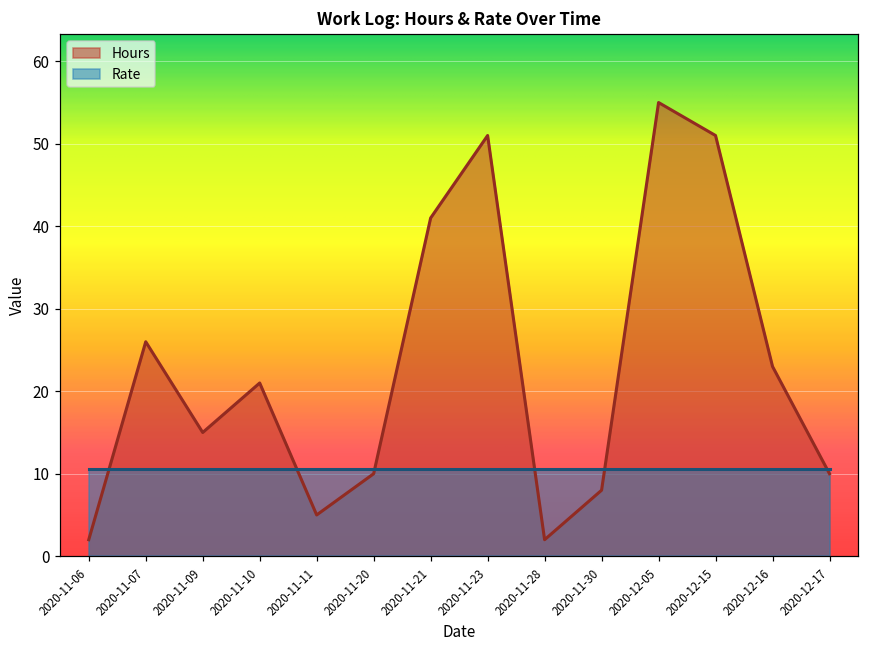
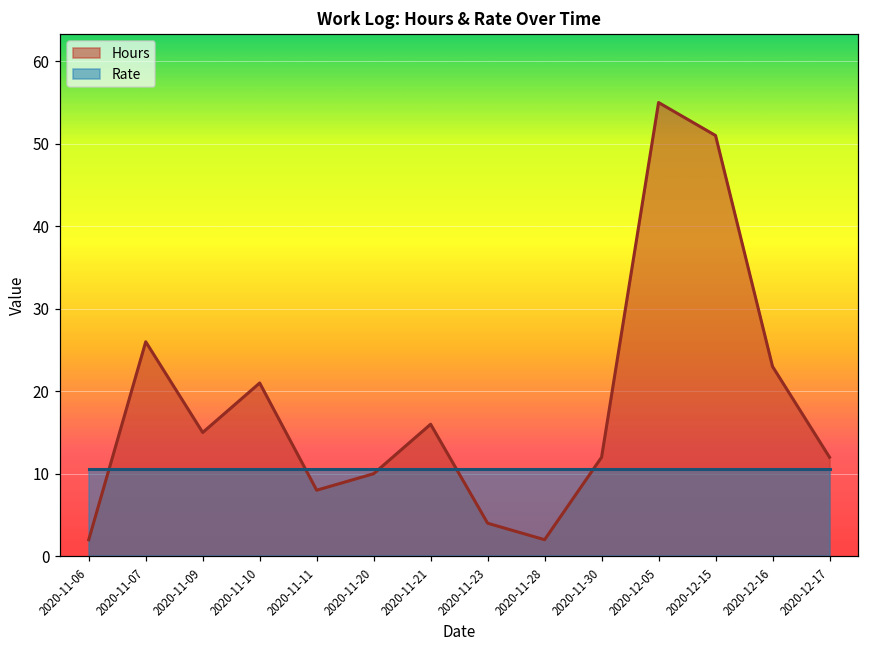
Hours, 2020-11-11: 5 -> 8
Hours, 2020-11-21: 41 -> 16
Hours, 2020-11-23: 51 -> 4
Hours, 2020-11-30: 8 -> 12
Hours, 2020-12-17: 10 -> 12
